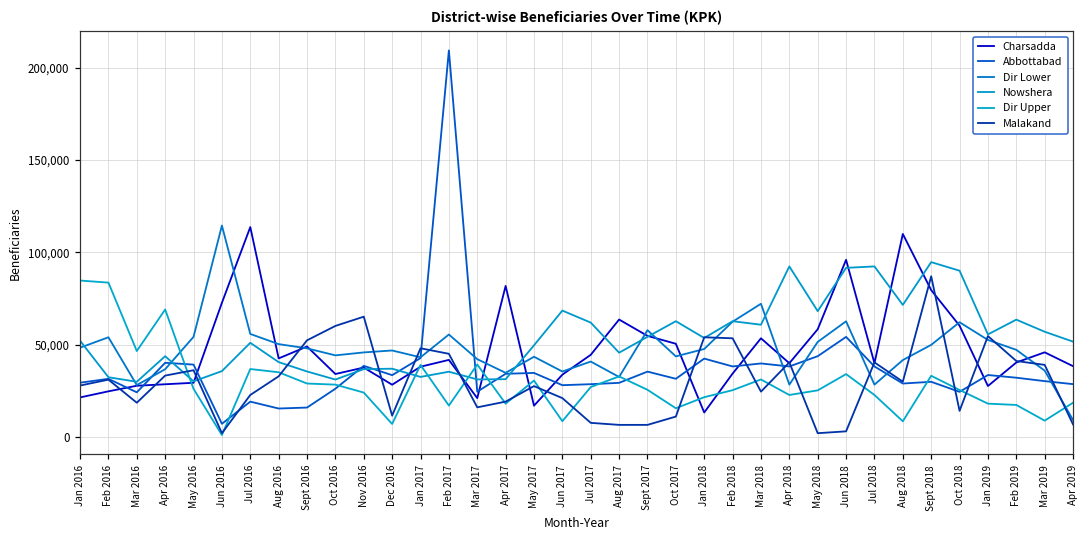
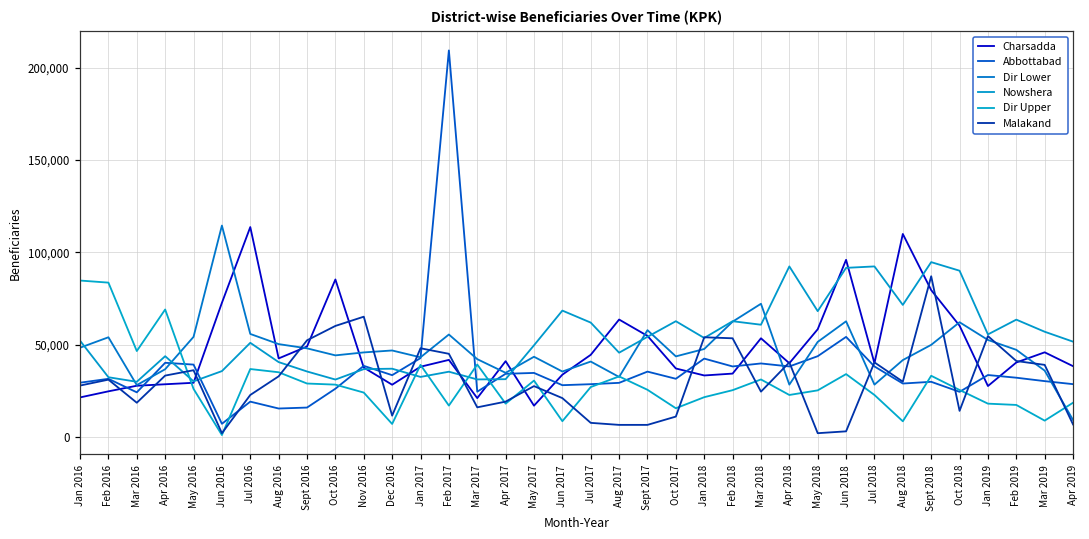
Charsadda, Oct 2016: 34,000 -> 85,000
Charsadda, Apr 2017: 82,000 -> 41,000
Charsadda, Oct 2017: 50,000 -> 37,000
Charsadda, Jan 2018: 13,000 -> 33,000
